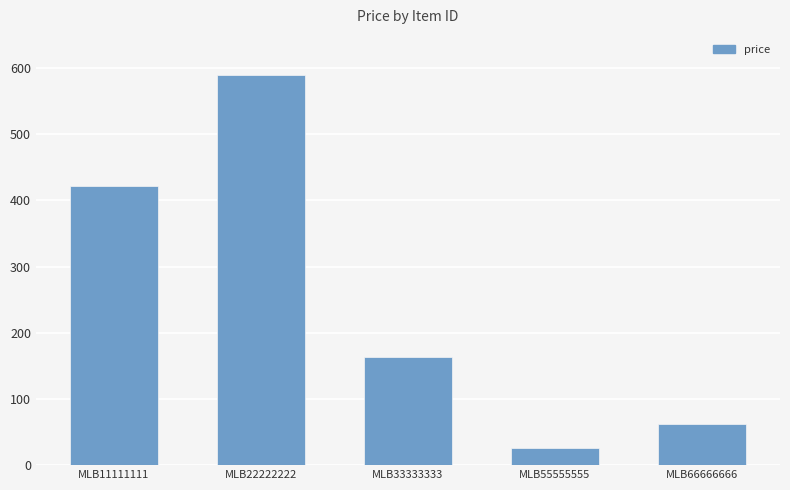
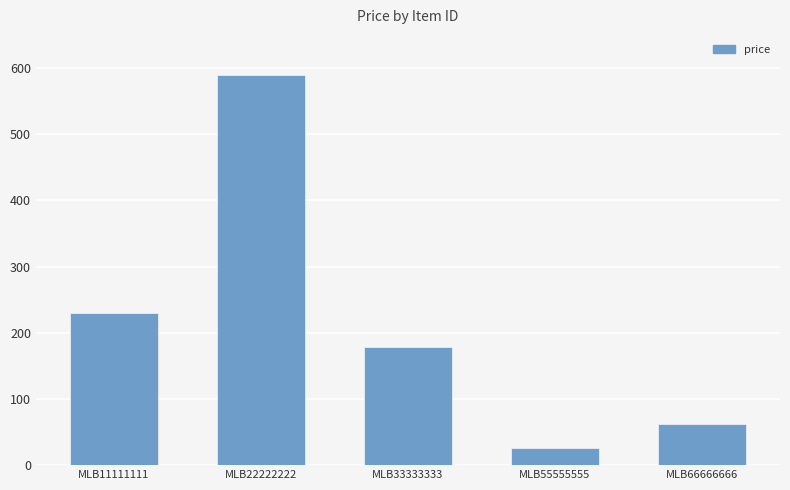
MLB11111111: 420 -> 230
MLB33333333: 160 -> 180
